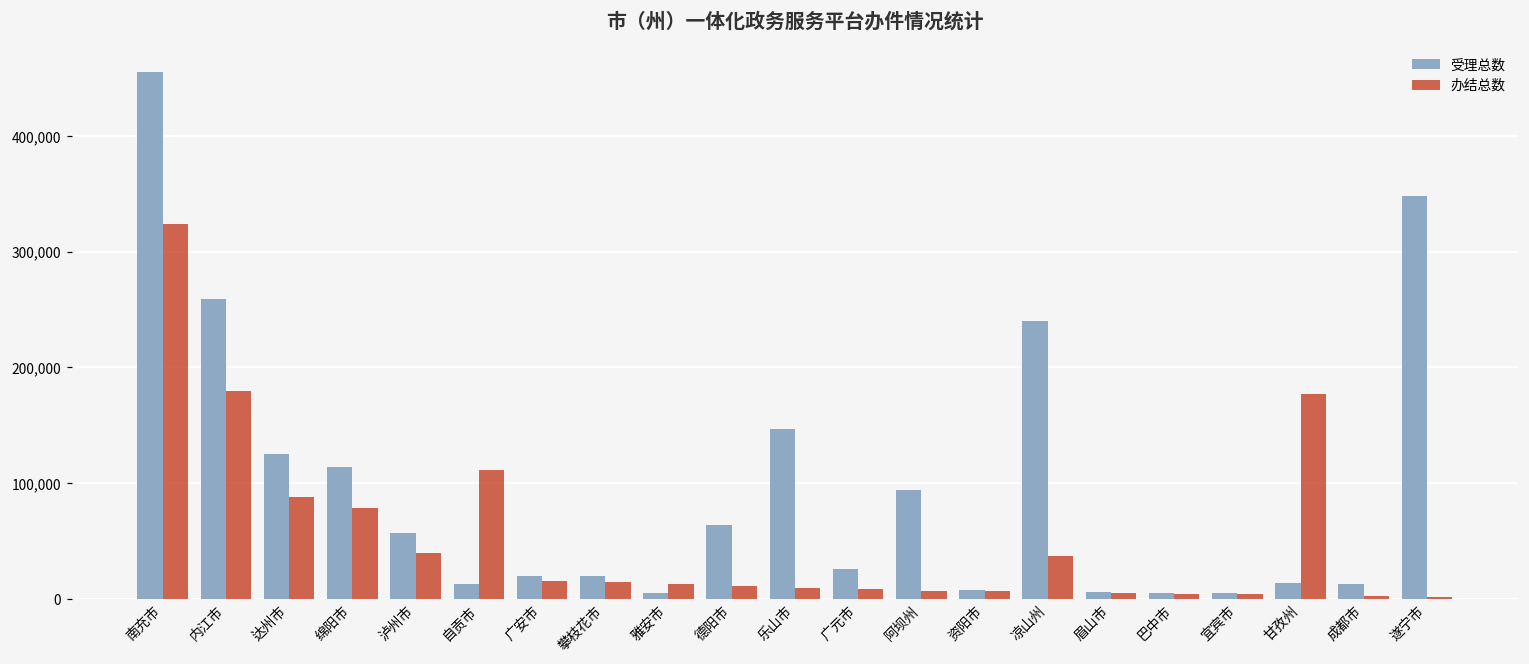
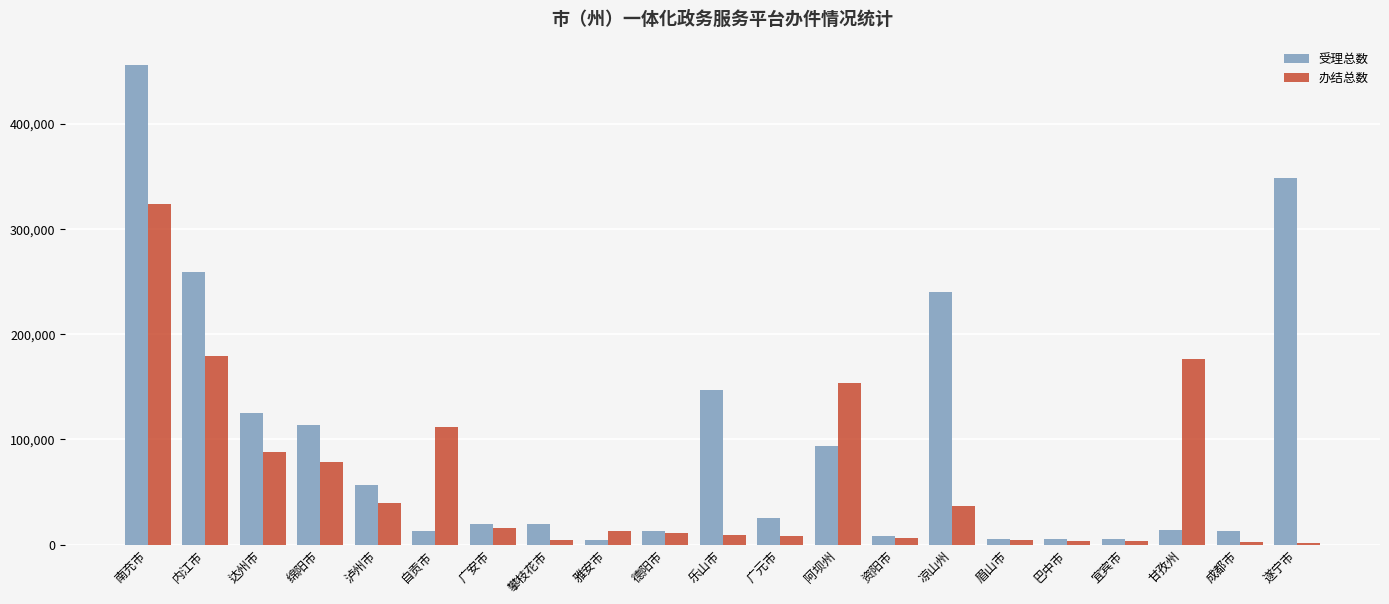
办结总数, 攀枝花市: 14,000 -> 4,000
受理总数, 德阳市: 64,000 -> 13,000
办结总数, 阿坝州: 7,000 -> 153,000
